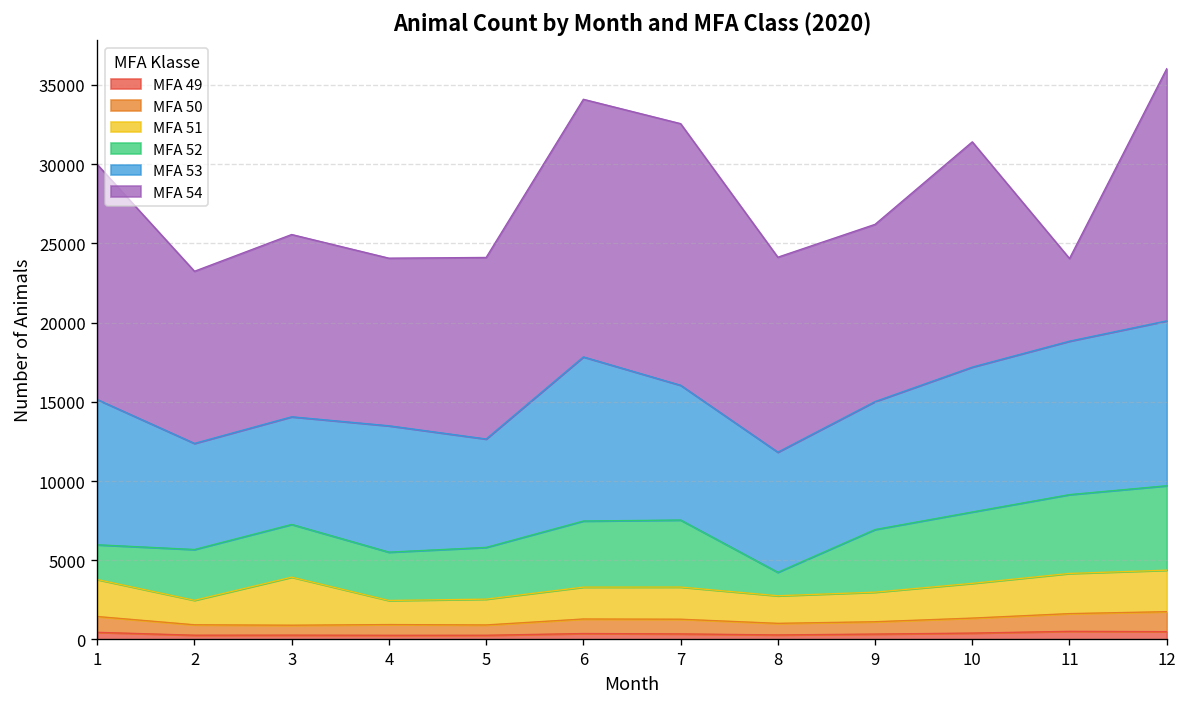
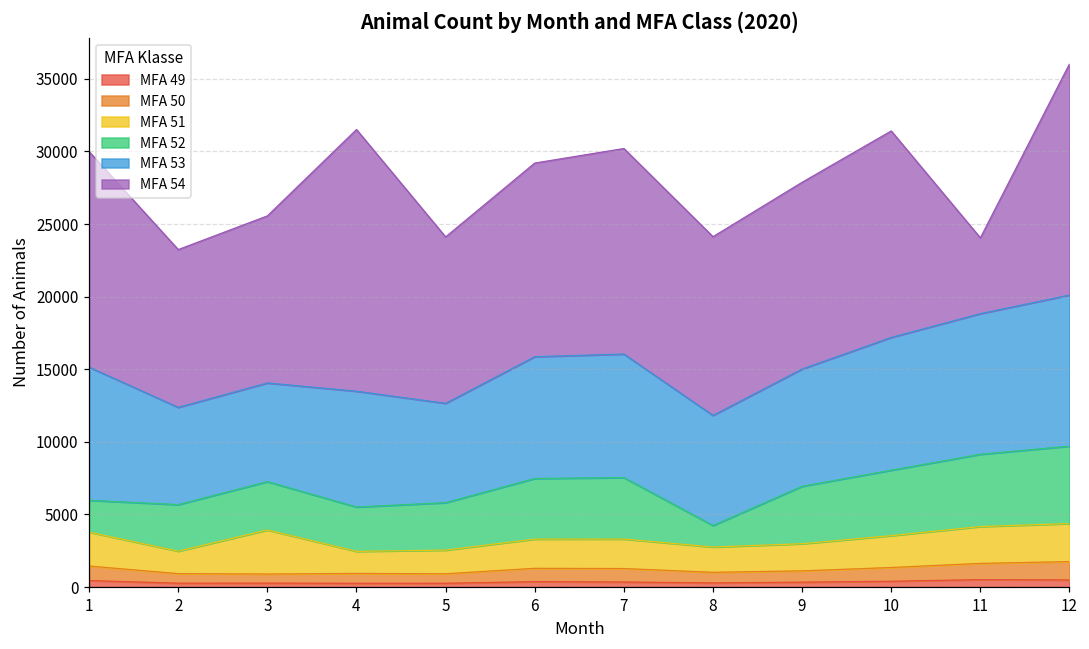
MFA 54, 4: 10600 -> 18000
MFA 53, 6: 10400 -> 8400
MFA 54, 6: 16300 -> 13300
MFA 54, 7: 16500 -> 14200
MFA 54, 9: 11200 -> 12900
